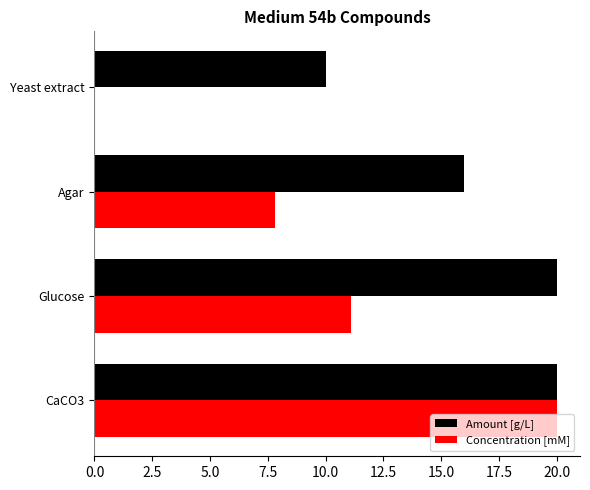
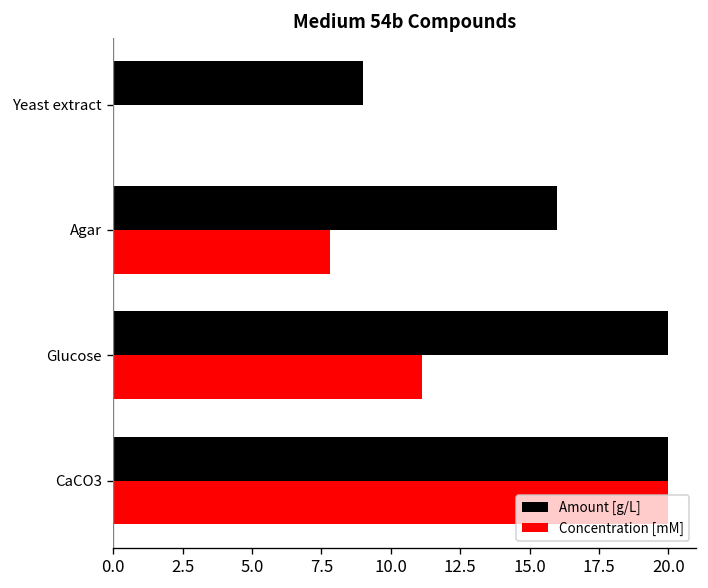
Amount [g/L], Yeast extract: 10 -> 9
